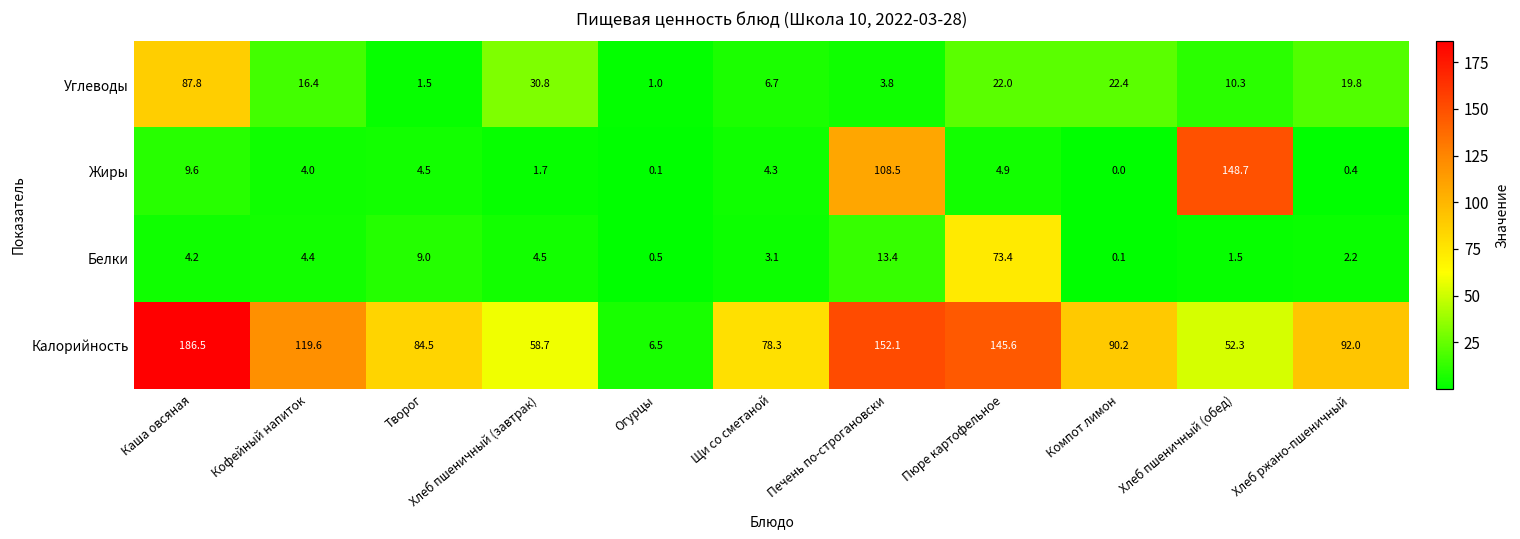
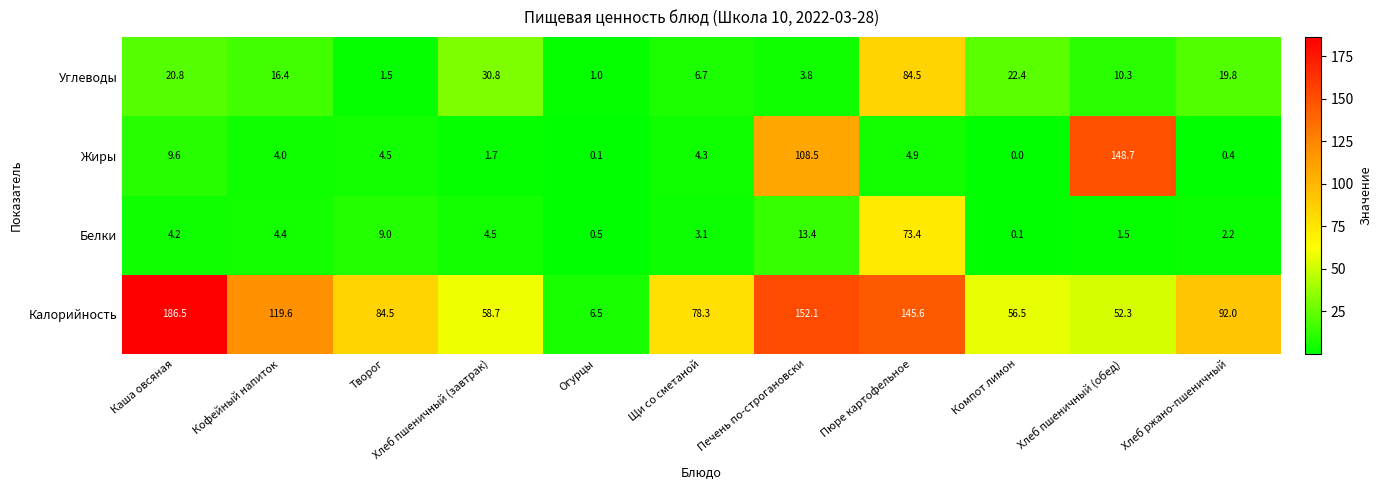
Углеводы, Каша овсяная: 87.8 -> 20.8
Углеводы, Пюре картофельное: 22.0 -> 84.5
Калорийность, Компот лимон: 90.2 -> 56.5
